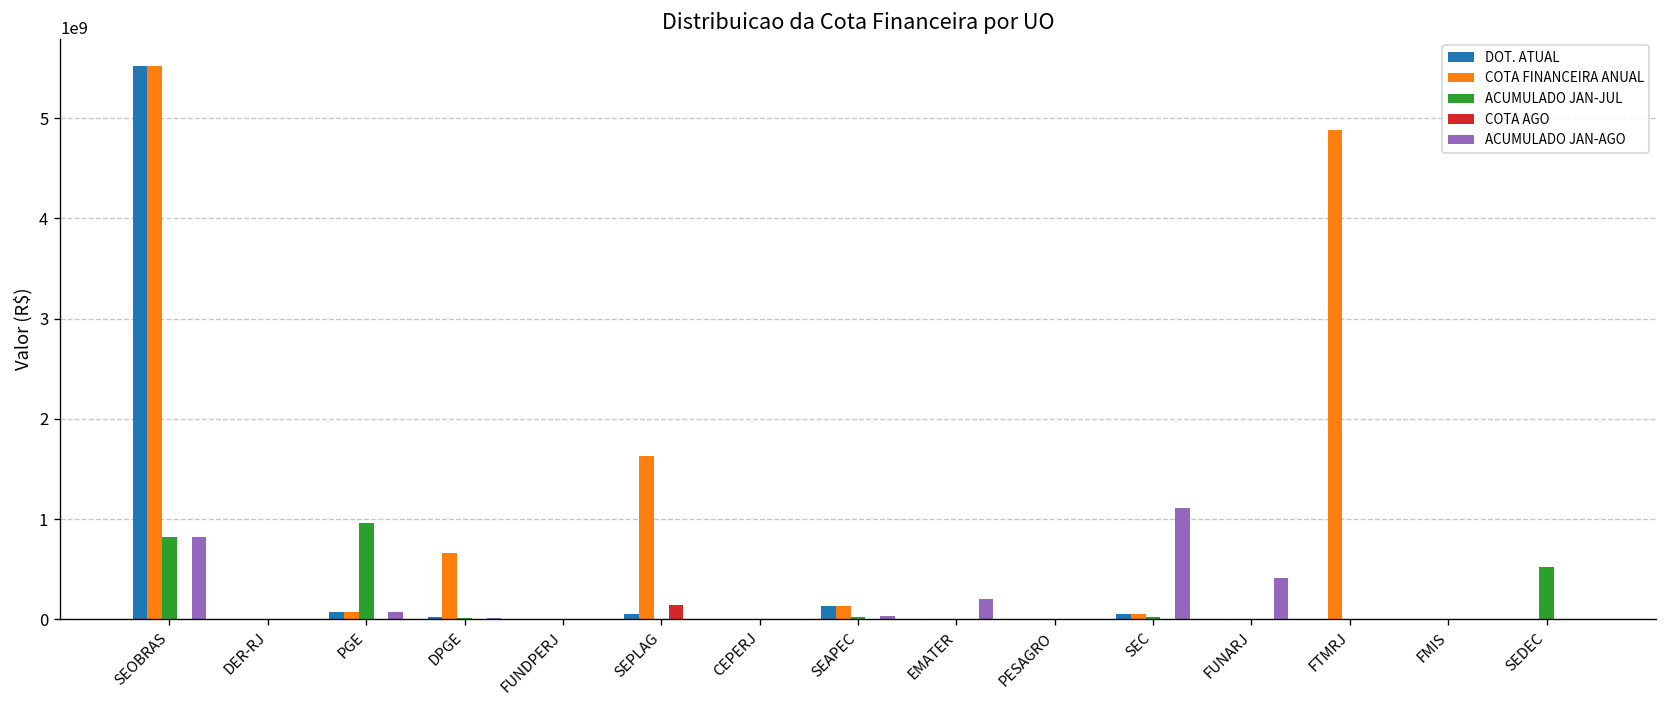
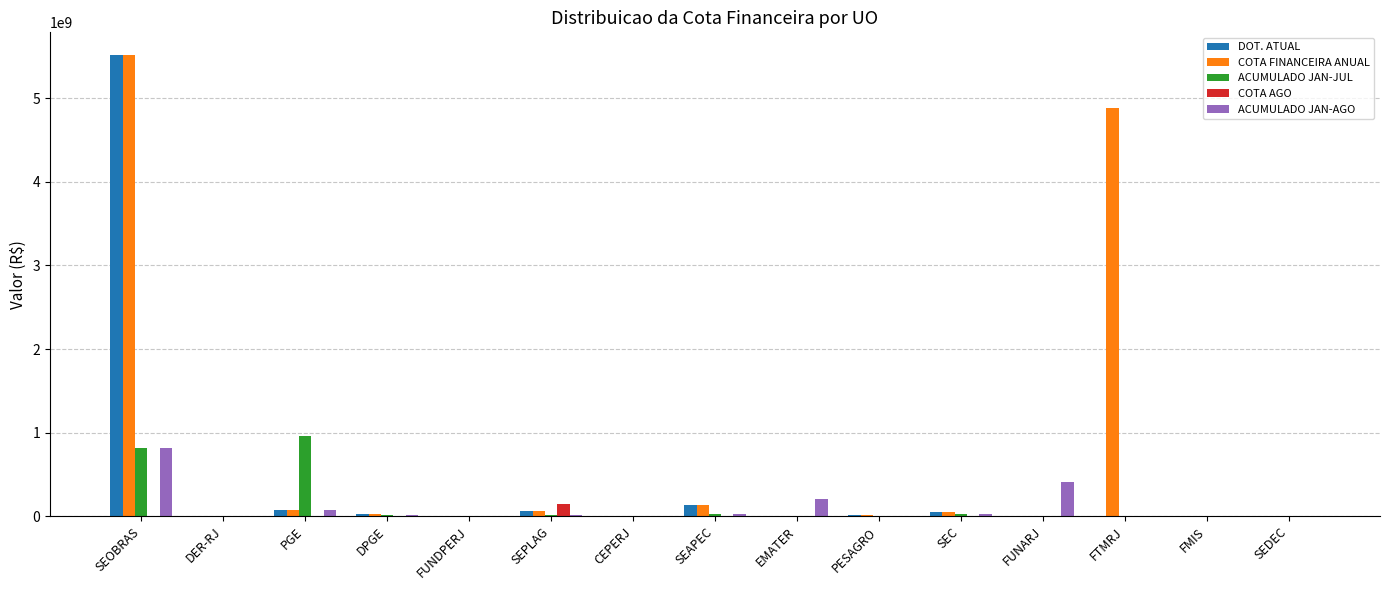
COTA FINANCEIRA ANUAL, DPGE: 700000000 -> 0
COTA FINANCEIRA ANUAL, SEPLAG: 1600000000 -> 100000000
ACUMULADO JAN-AGO, SEC: 1100000000 -> 0
ACUMULADO JAN-JUL, SEDEC: 500000000 -> 0
